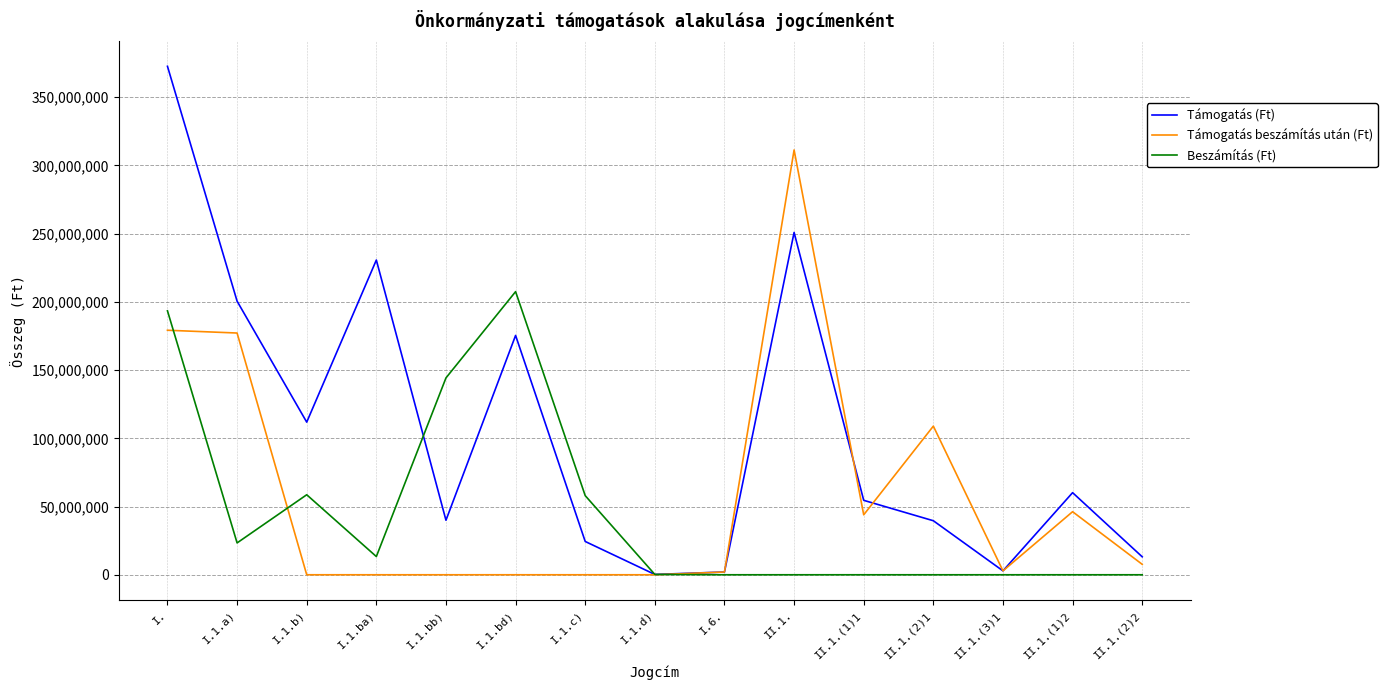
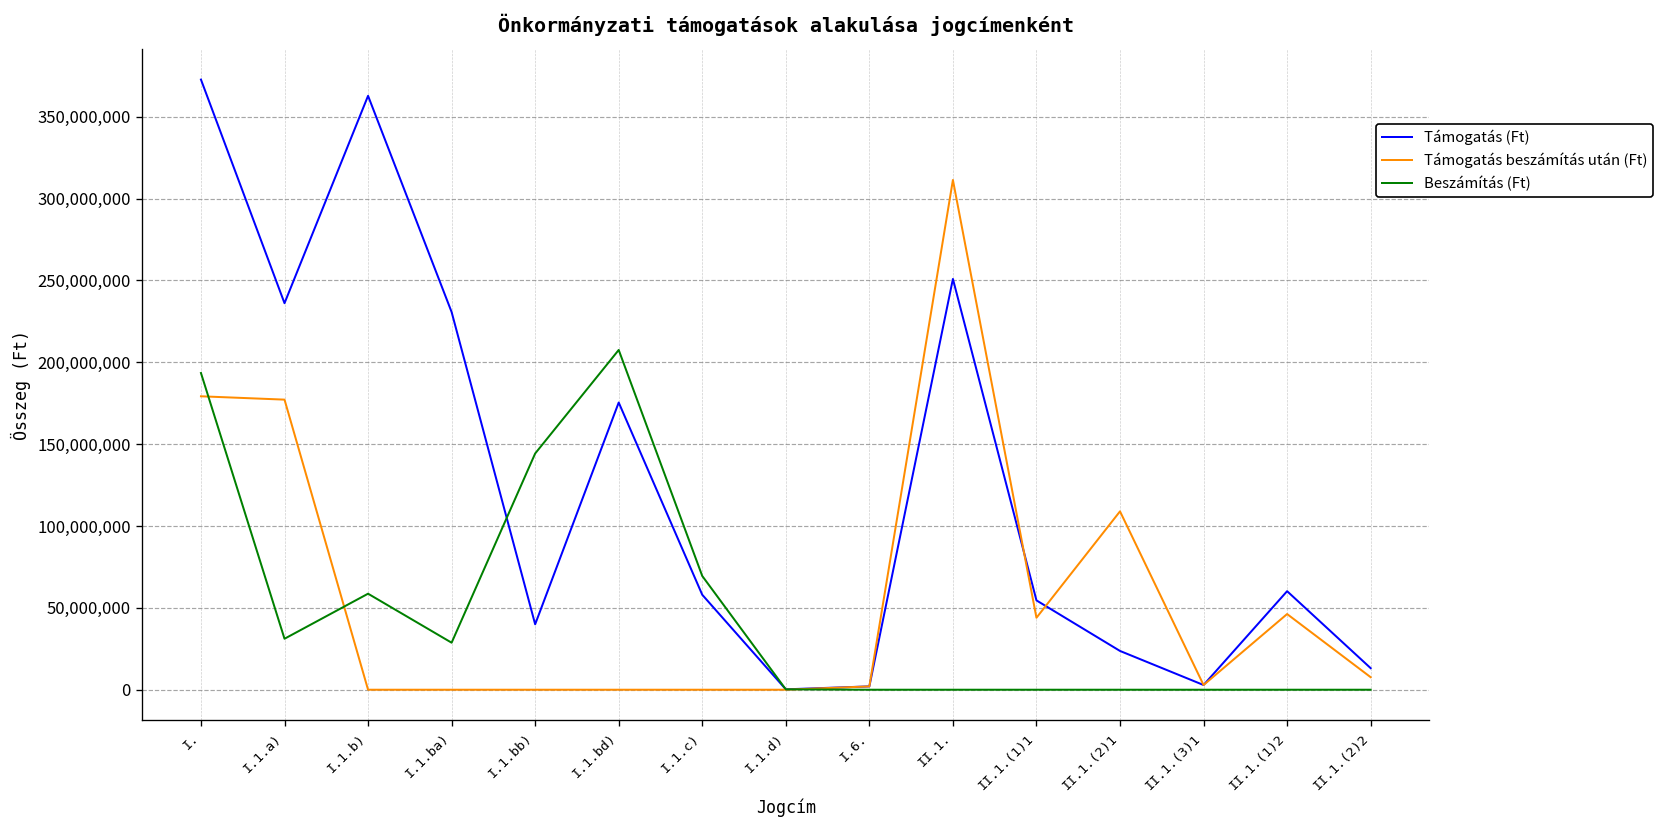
Támogatás (Ft), I.1.a): 201,000,000 -> 236,000,000
Beszámítás (Ft), I.1.a): 23,000,000 -> 31,000,000
Támogatás (Ft), I.1.b): 112,000,000 -> 363,000,000
Beszámítás (Ft), I.1.ba): 13,000,000 -> 29,000,000
Támogatás (Ft), I.1.c): 24,000,000 -> 58,000,000
Beszámítás (Ft), I.1.c): 58,000,000 -> 69,000,000
Támogatás (Ft), II.1.(2)1: 40,000,000 -> 24,000,000
